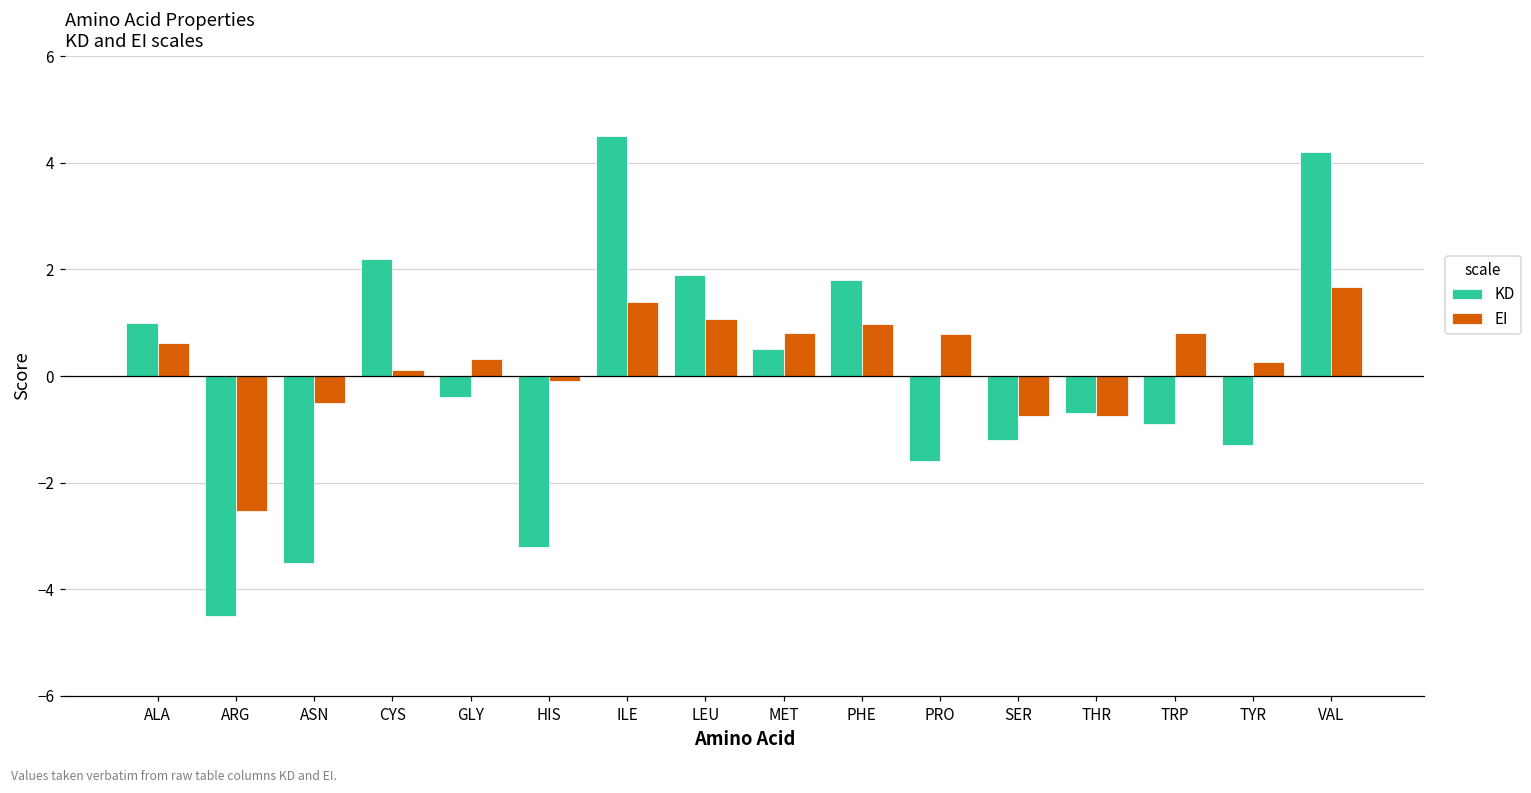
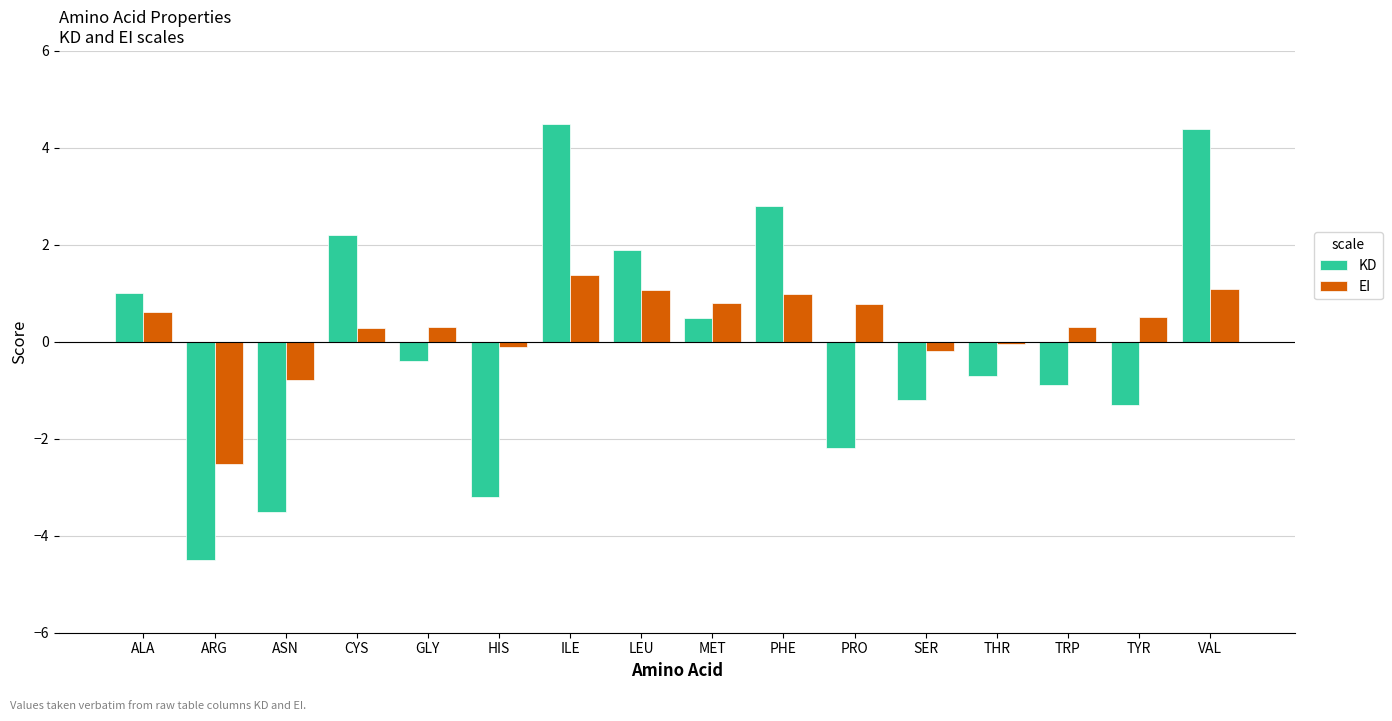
EI, ASN: -0.5 -> -0.8
EI, CYS: 0.1 -> 0.3
KD, PHE: 1.8 -> 2.8
KD, PRO: -1.6 -> -2.2
EI, SER: -0.8 -> -0.2
EI, THR: -0.8 -> -0.1
EI, TRP: 0.8 -> 0.3
EI, TYR: 0.3 -> 0.5
KD, VAL: 4.2 -> 4.4
EI, VAL: 1.7 -> 1.1
